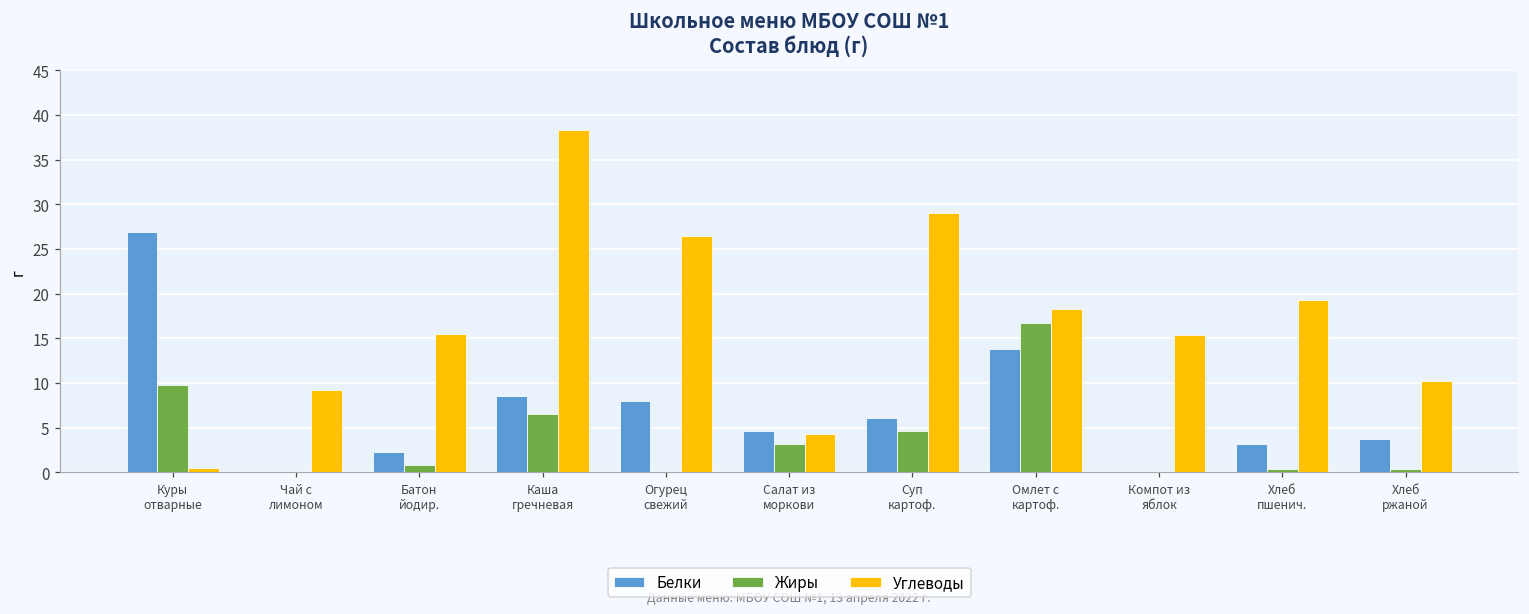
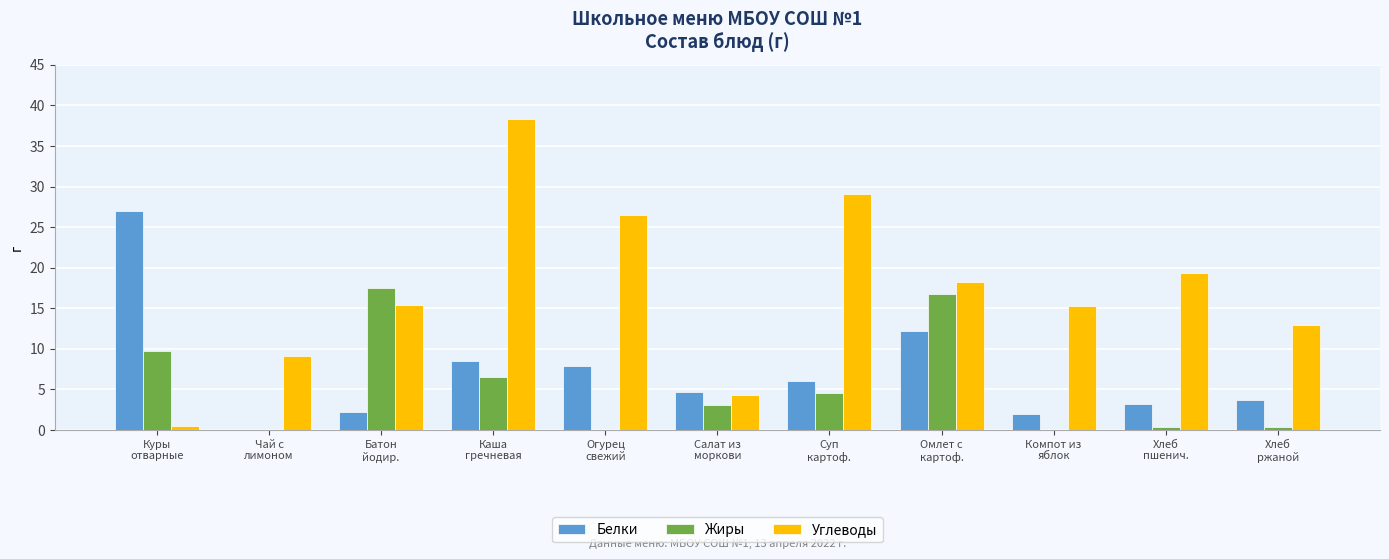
Жиры, Батон йодир.: 1 -> 17
Белки, Омлет с картоф.: 14 -> 12
Белки, Компот из яблок: 0 -> 2
Углеводы, Хлеб ржаной: 10 -> 13
